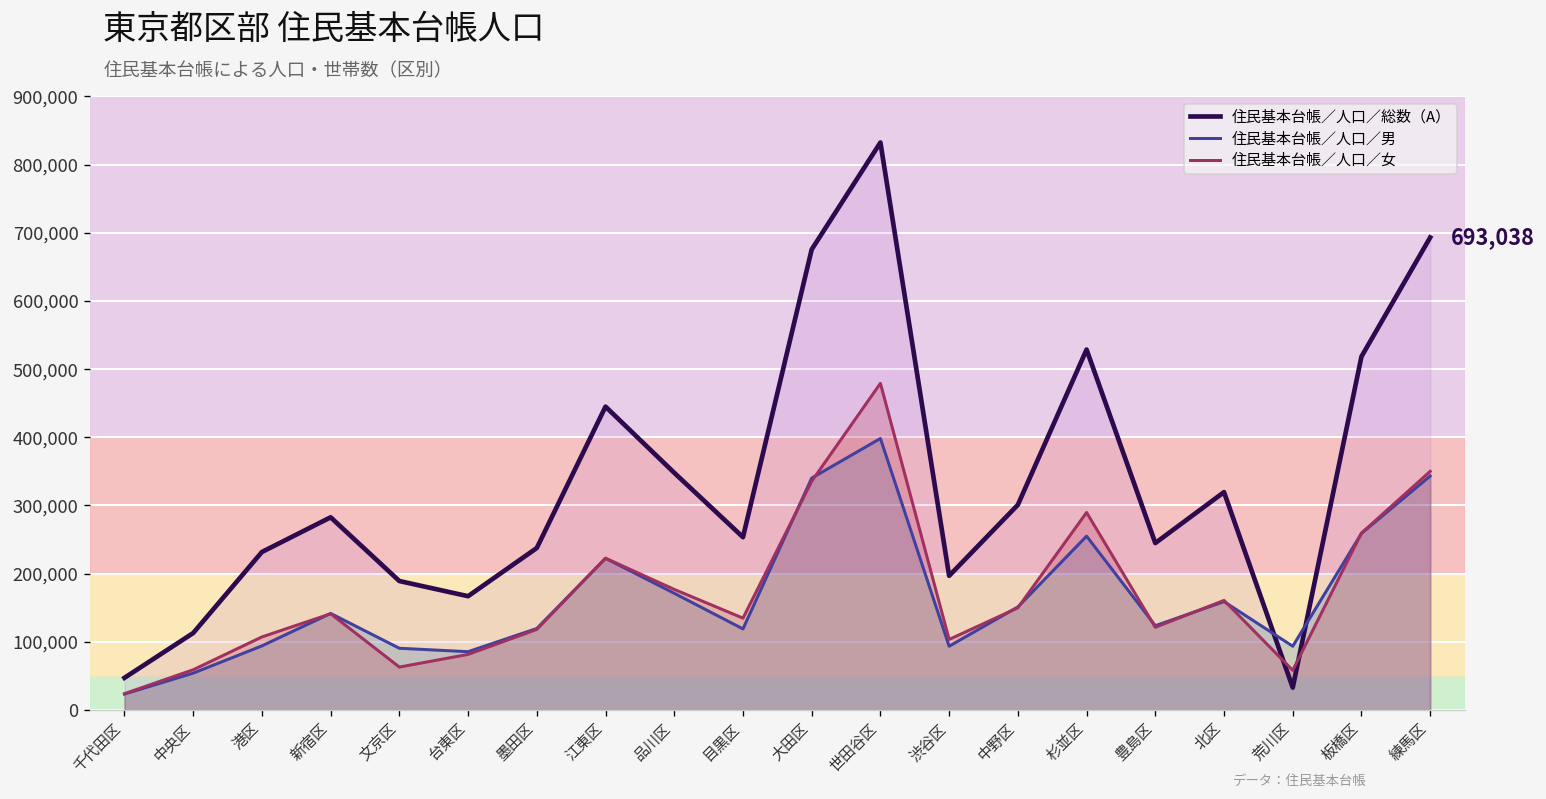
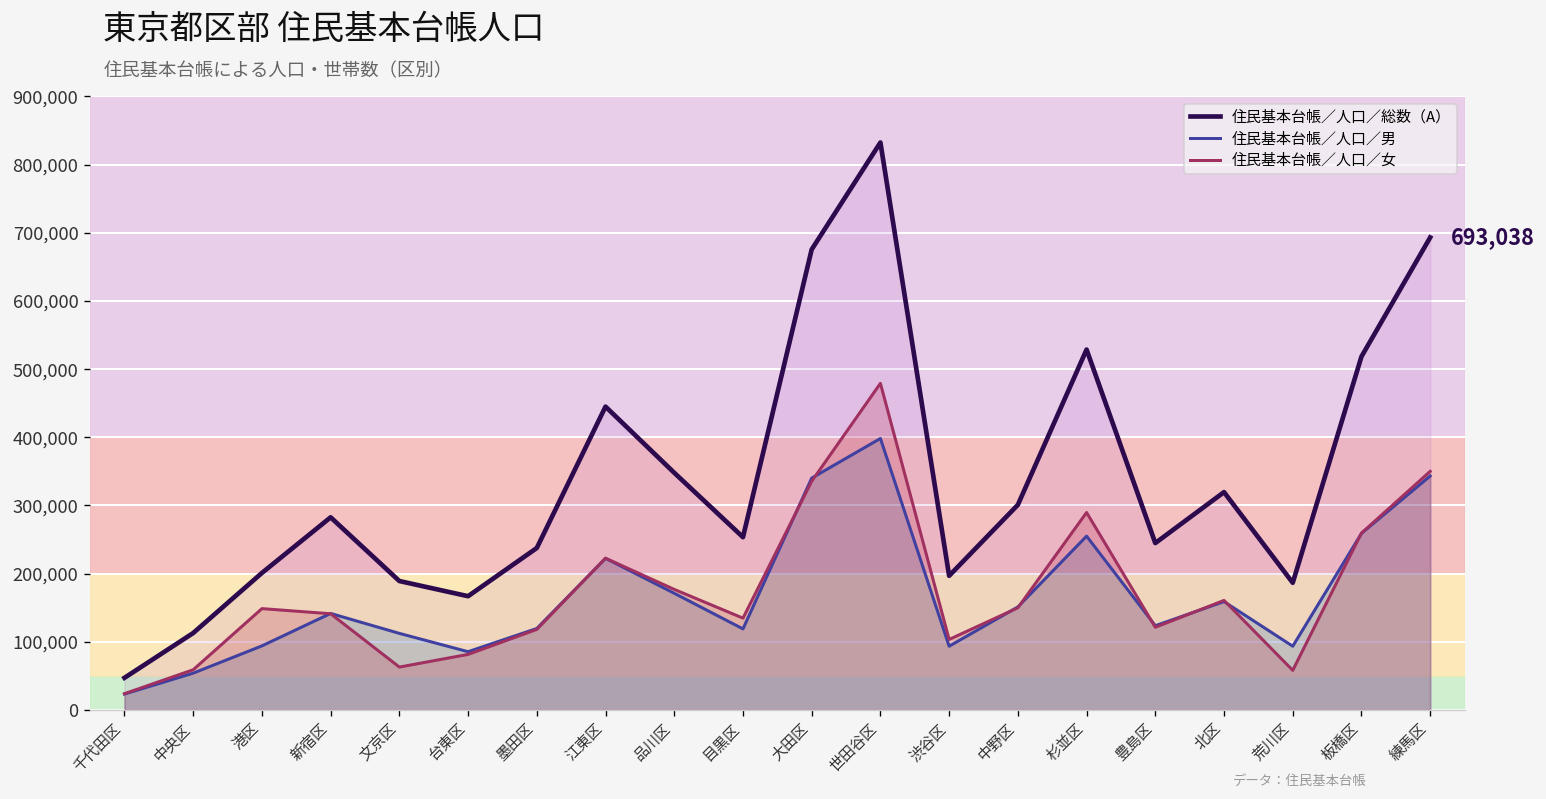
住民基本台帳／人口／総数（A）, 港区: 230,000 -> 200,000
住民基本台帳／人口／女, 港区: 110,000 -> 150,000
住民基本台帳／人口／男, 文京区: 90,000 -> 110,000
住民基本台帳／人口／総数（A）, 荒川区: 30,000 -> 190,000
